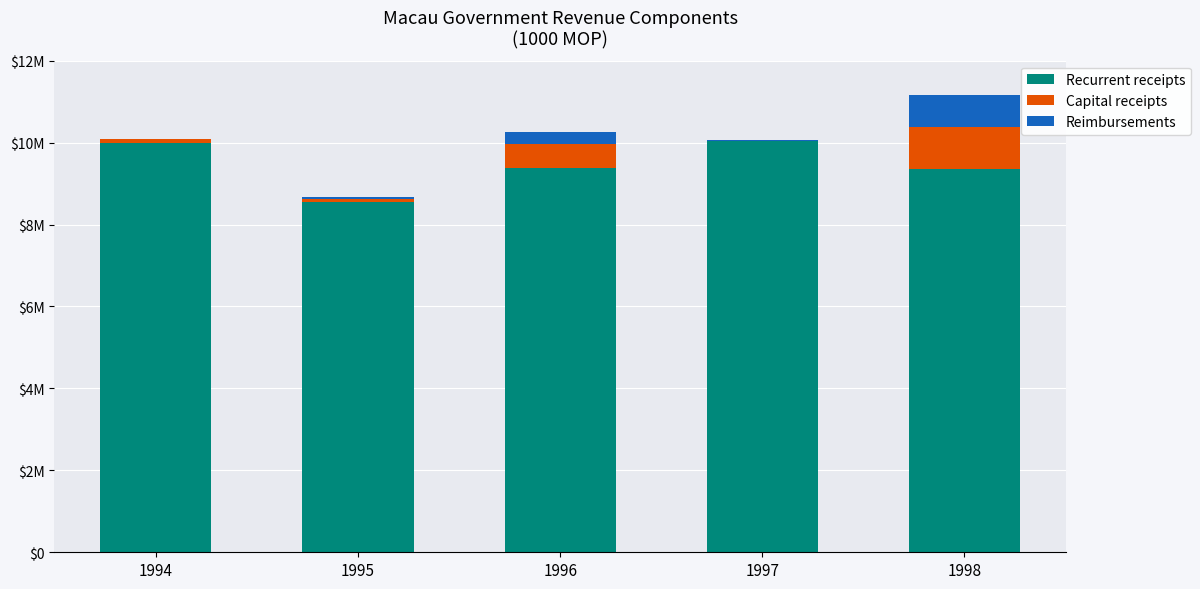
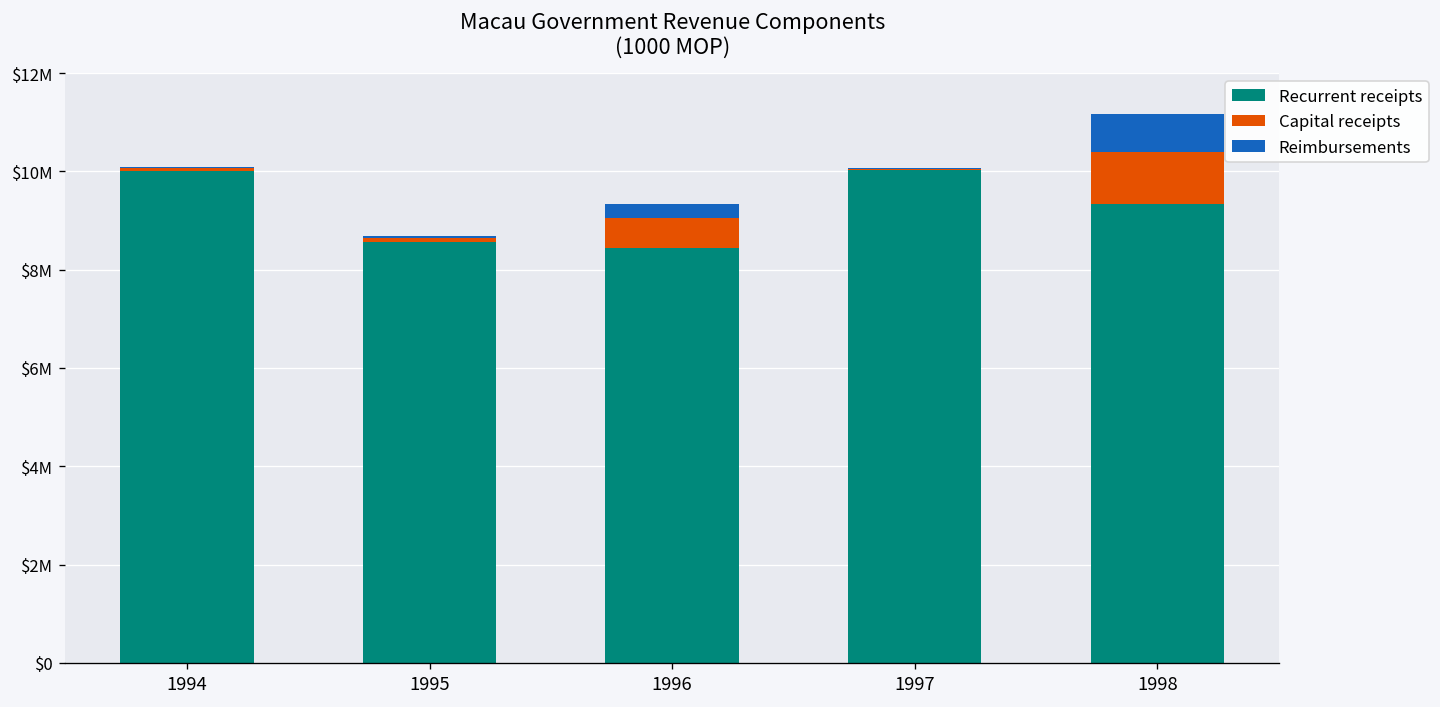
Recurrent receipts, 1996: $9400000 -> $8400000
